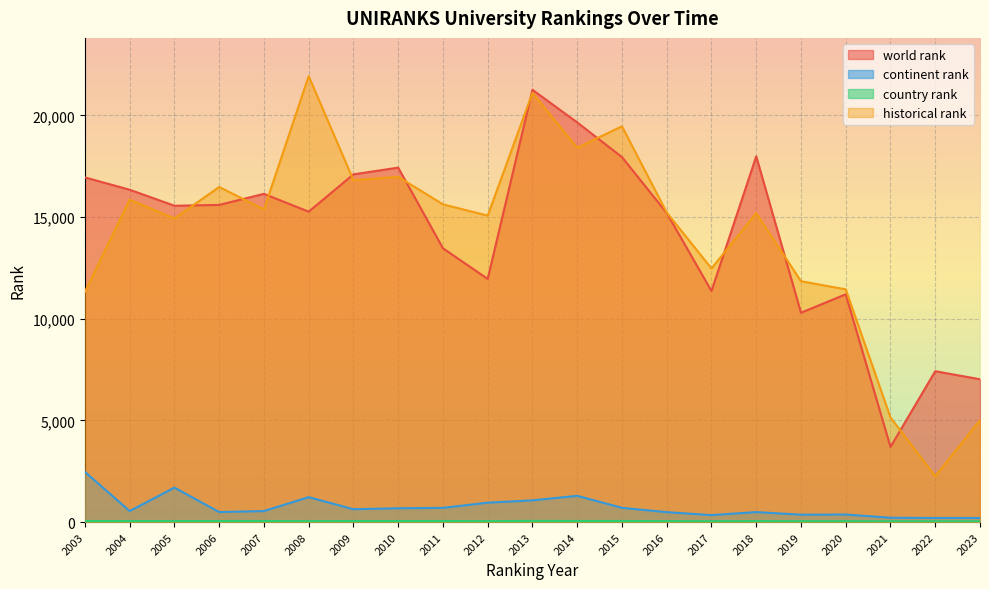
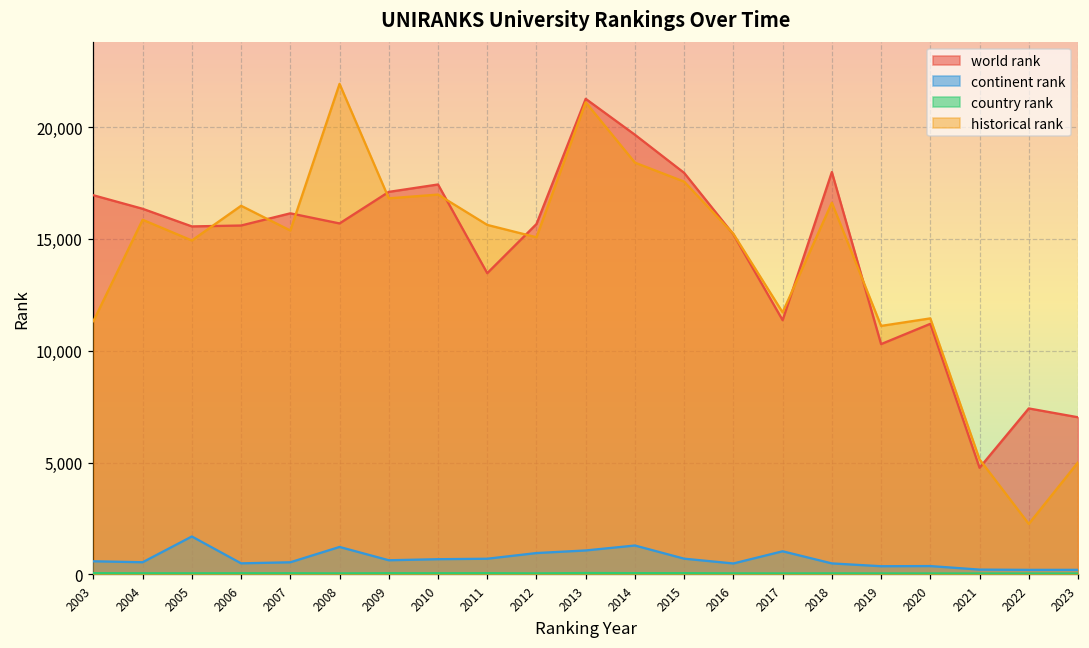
continent rank, 2003: 2,500 -> 600
world rank, 2008: 15,300 -> 15,700
world rank, 2012: 12,000 -> 15,700
historical rank, 2015: 19,500 -> 17,600
continent rank, 2017: 300 -> 1,000
historical rank, 2017: 12,500 -> 11,700
historical rank, 2018: 15,200 -> 16,600
historical rank, 2019: 11,800 -> 11,100
world rank, 2021: 3,700 -> 4,800
